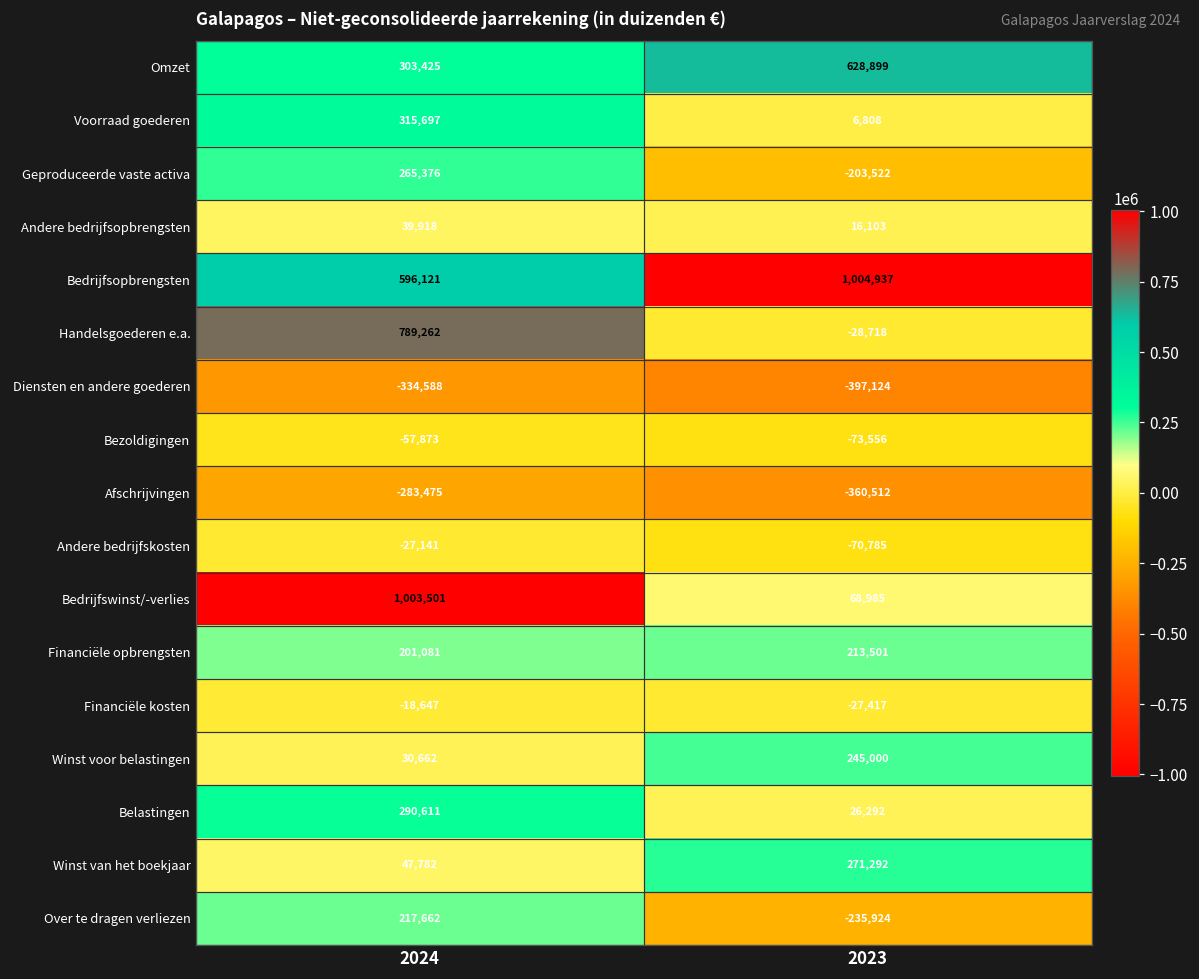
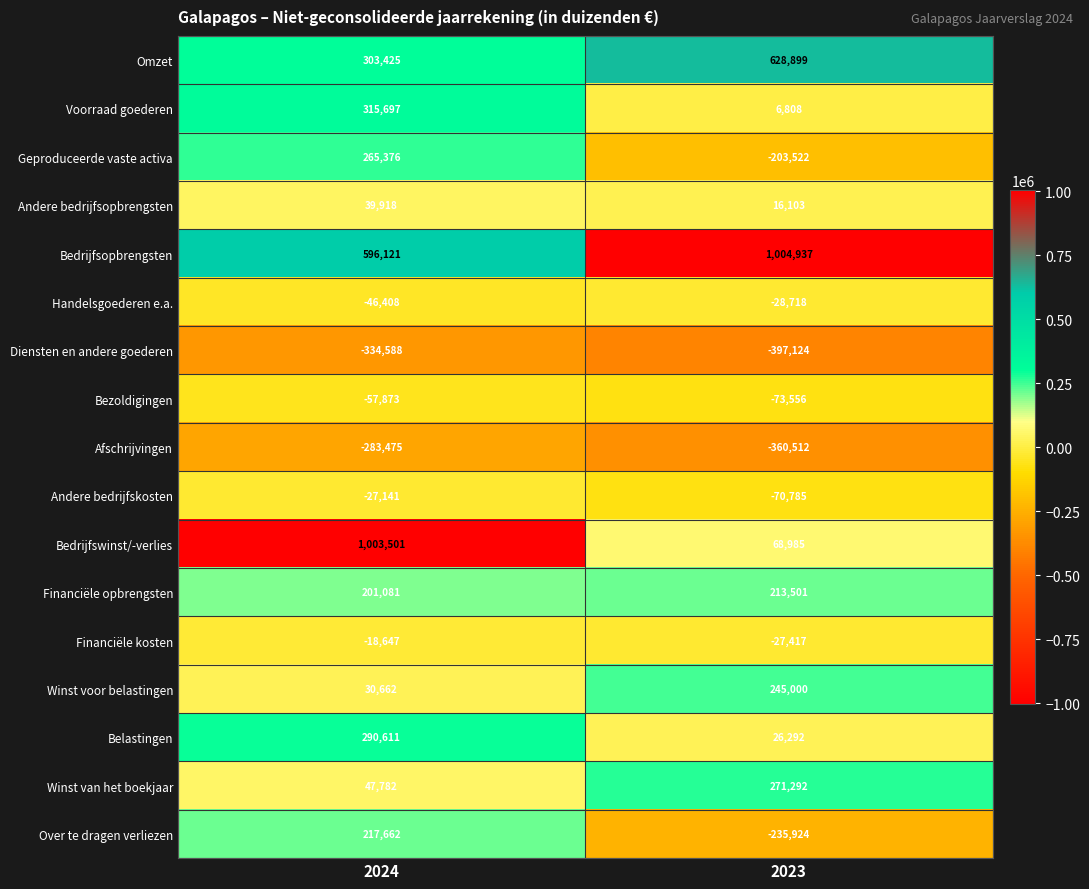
Handelsgoederen e.a., 2024: 789,262 -> -46,408
